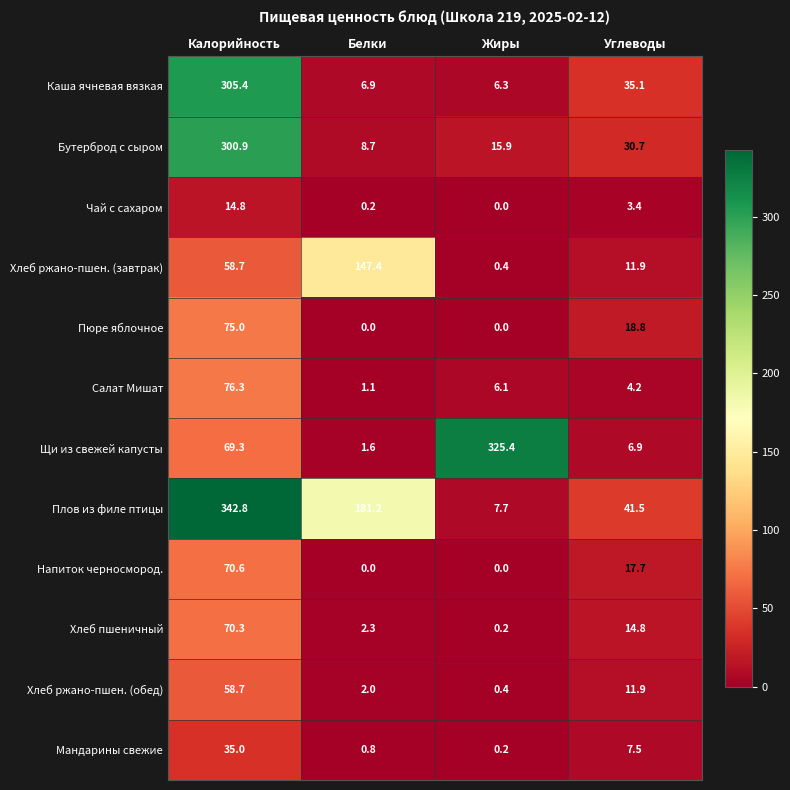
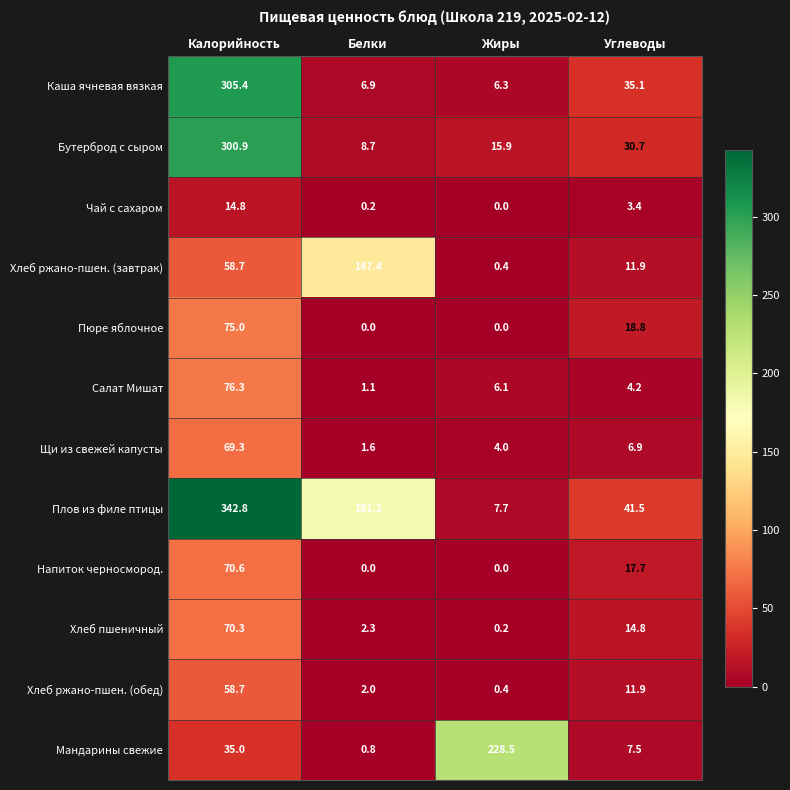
Щи из свежей капусты, Жиры: 325.4 -> 4.0
Мандарины свежие, Жиры: 0.2 -> 228.5
